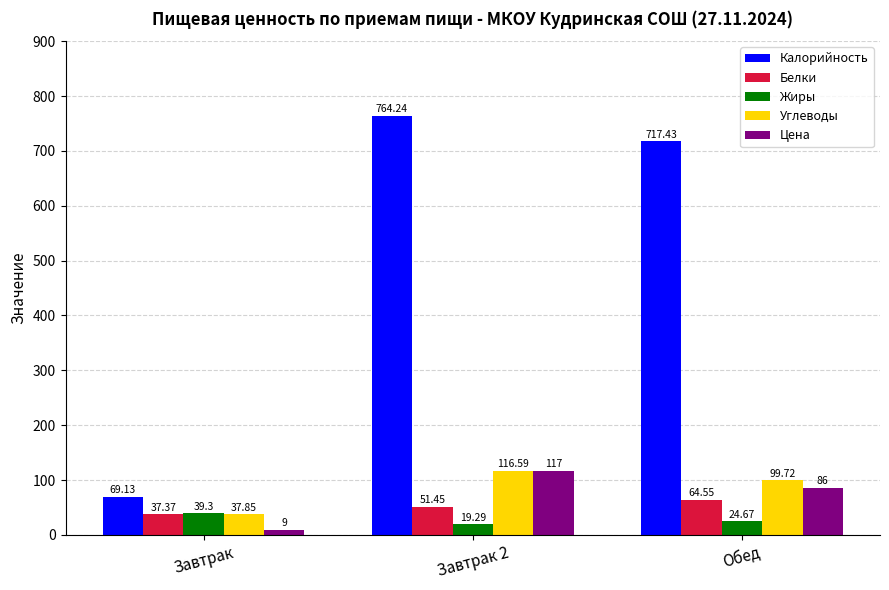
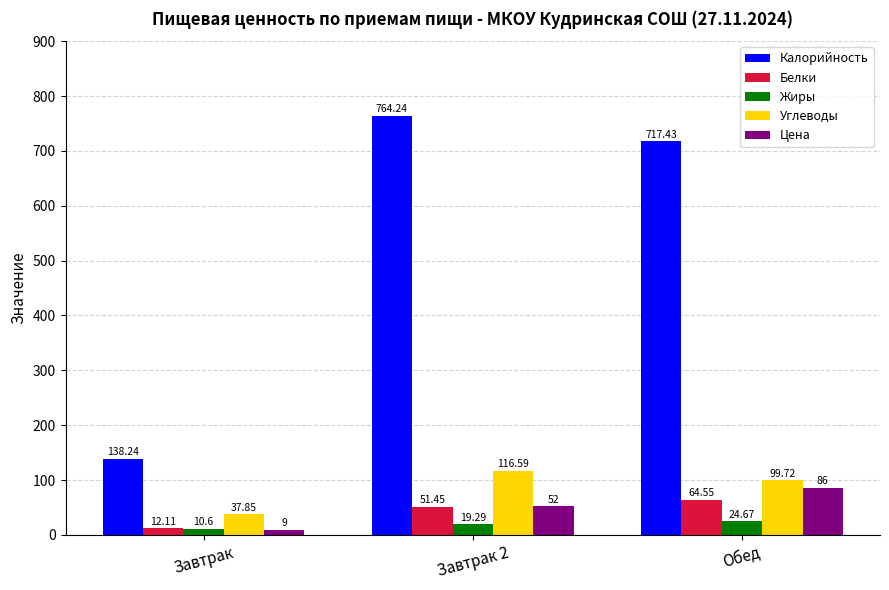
Калорийность, Завтрак: 69.13 -> 138.24
Белки, Завтрак: 37.37 -> 12.11
Жиры, Завтрак: 39.3 -> 10.6
Цена, Завтрак 2: 117 -> 52
